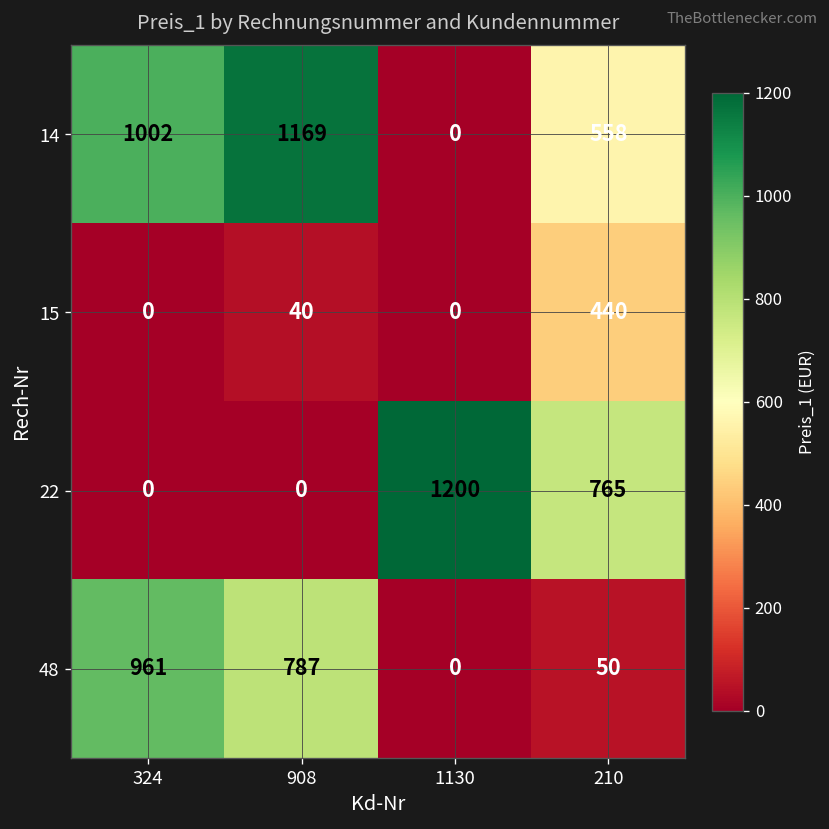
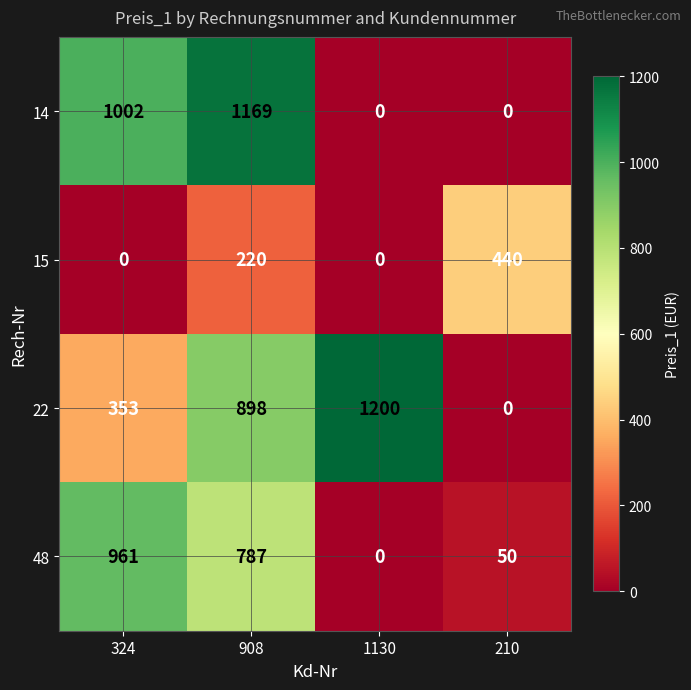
14, 210: 558 -> 0
15, 908: 40 -> 220
22, 324: 0 -> 353
22, 908: 0 -> 898
22, 210: 765 -> 0
